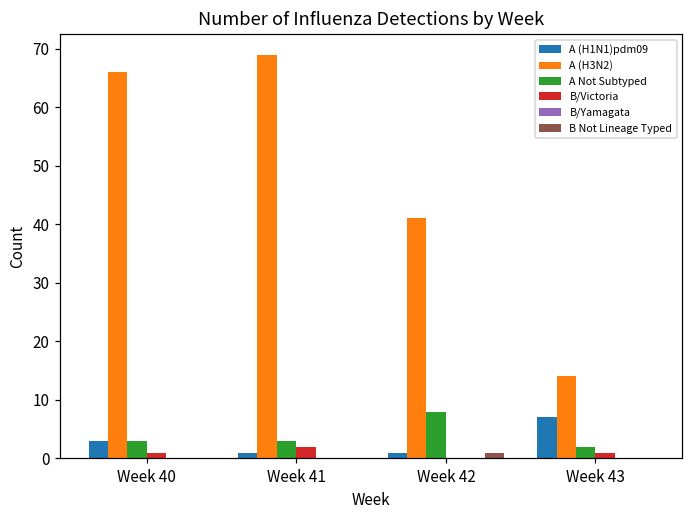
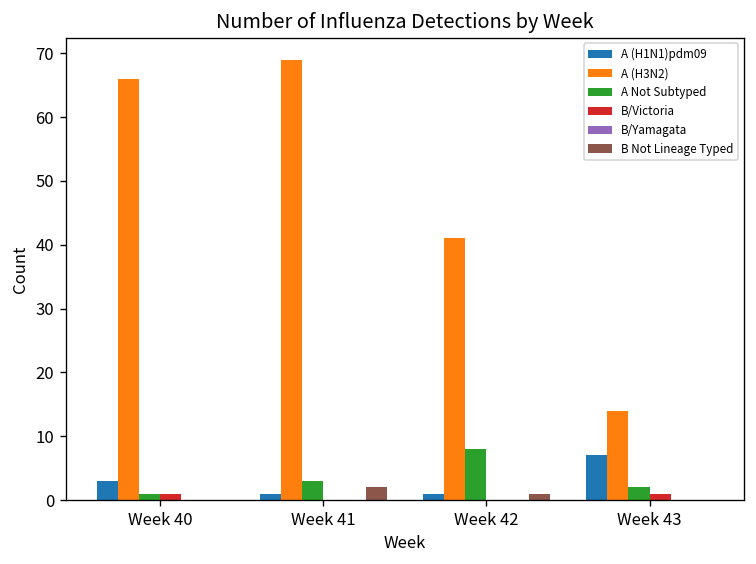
A Not Subtyped, Week 40: 3 -> 1
B/Victoria, Week 41: 2 -> 0
B Not Lineage Typed, Week 41: 0 -> 2
